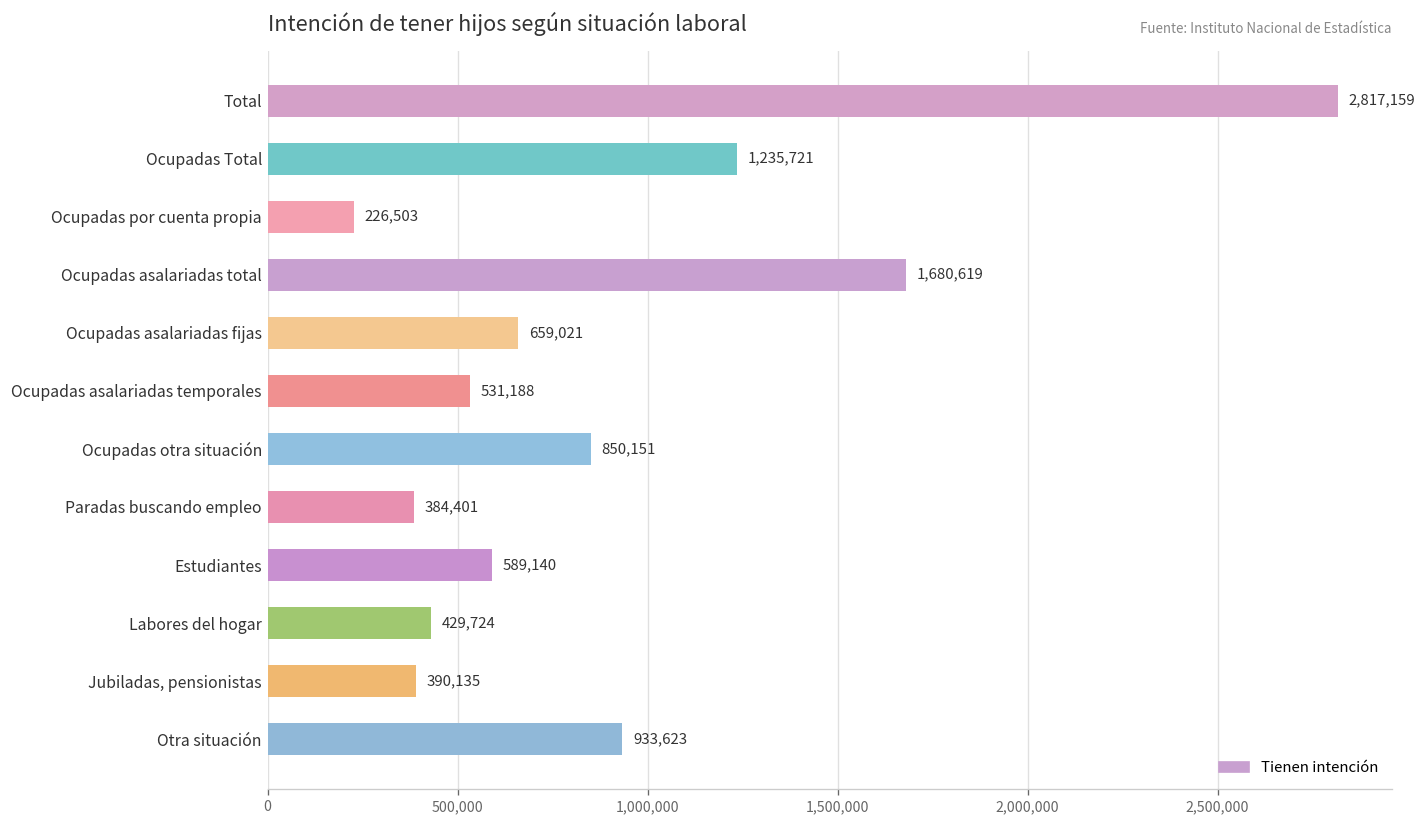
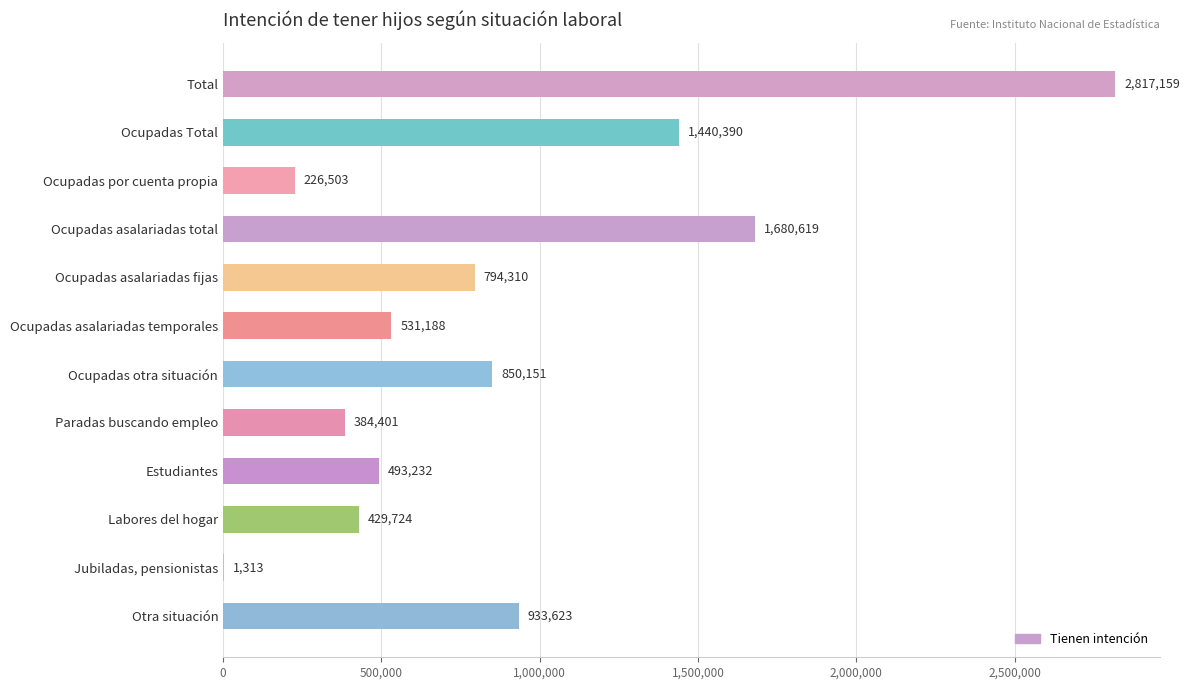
Ocupadas Total: 1,235,721 -> 1,440,390
Ocupadas asalariadas fijas: 659,021 -> 794,310
Estudiantes: 589,140 -> 493,232
Jubiladas, pensionistas: 390,135 -> 1,313
